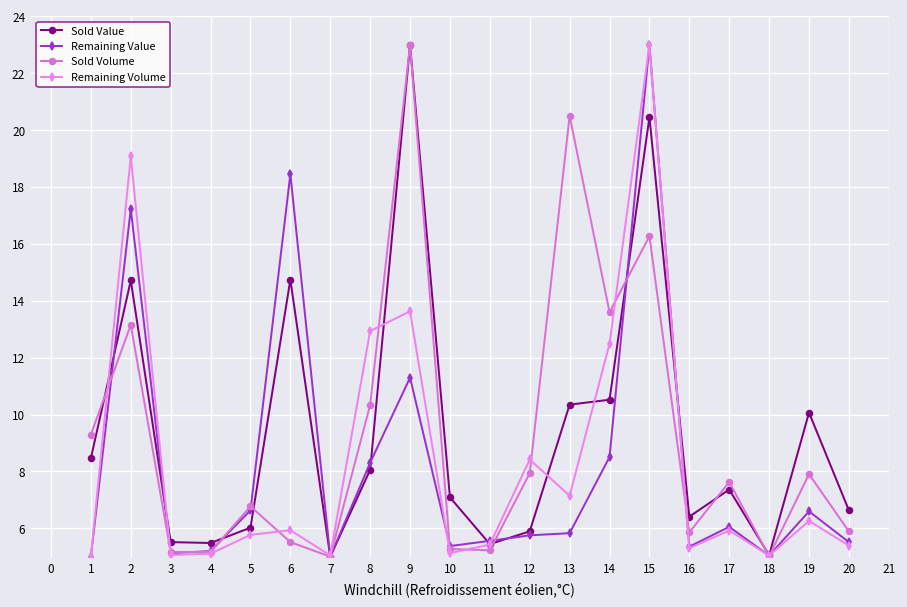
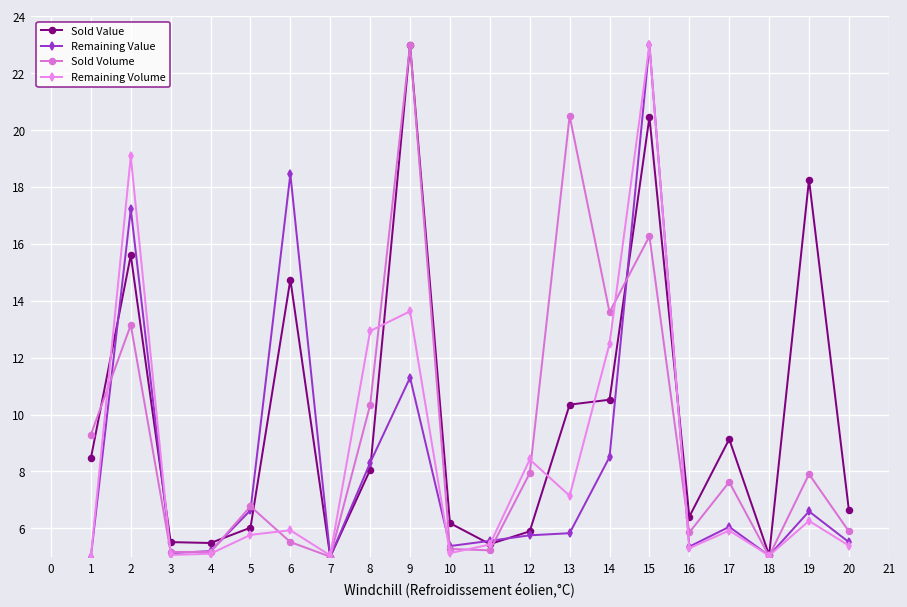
Sold Value, 2: 14.7 -> 15.6
Sold Value, 10: 7.1 -> 6.2
Sold Value, 17: 7.4 -> 9.1
Sold Value, 19: 10.1 -> 18.3
